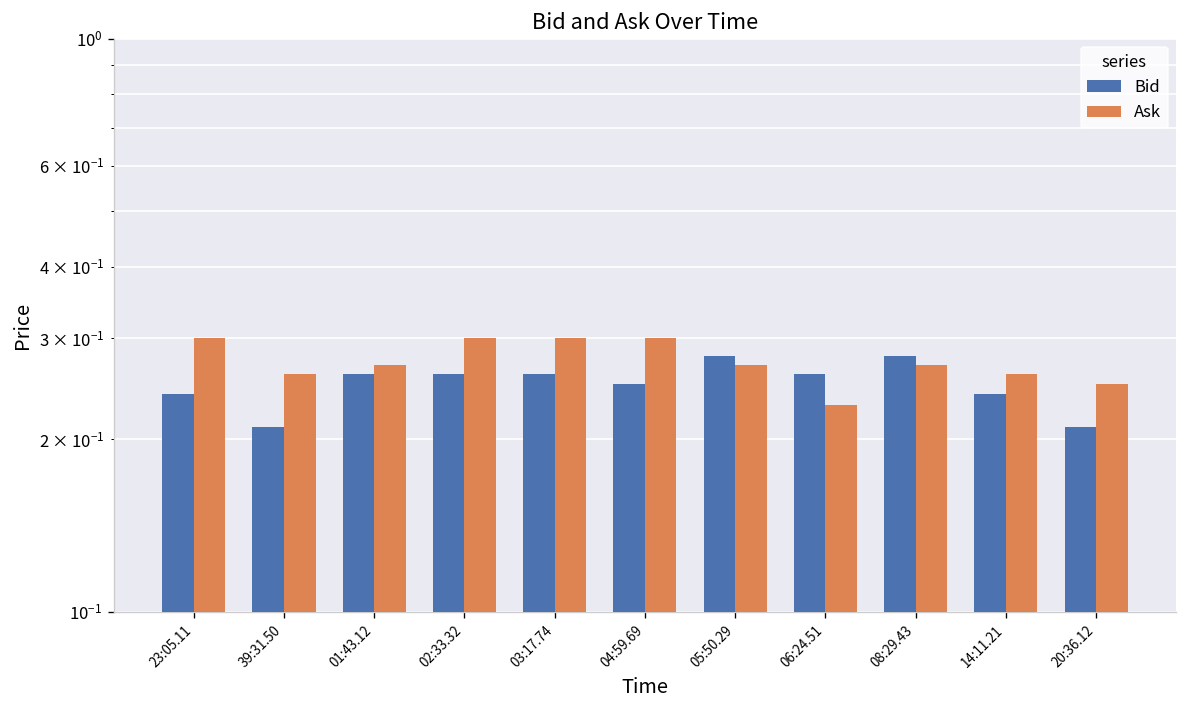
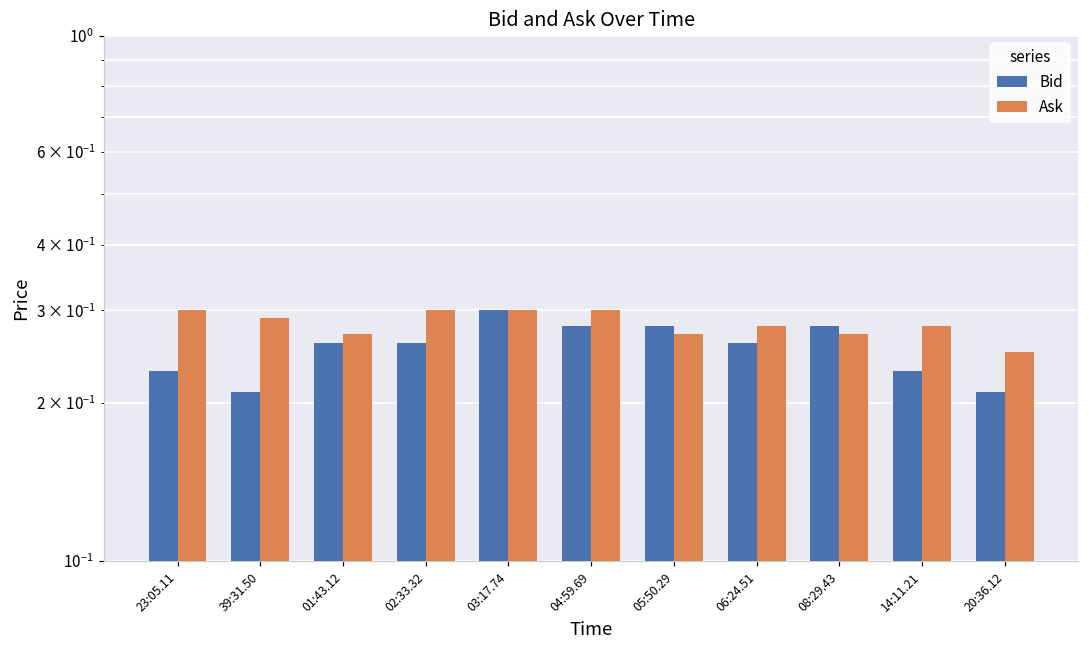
Bid, 23:05.11: 0.24 -> 0.23
Ask, 39:31.50: 0.26 -> 0.29
Bid, 03:17.74: 0.26 -> 0.30
Bid, 04:59.69: 0.25 -> 0.28
Ask, 06:24.51: 0.23 -> 0.28
Bid, 14:11.21: 0.24 -> 0.23
Ask, 14:11.21: 0.26 -> 0.28
